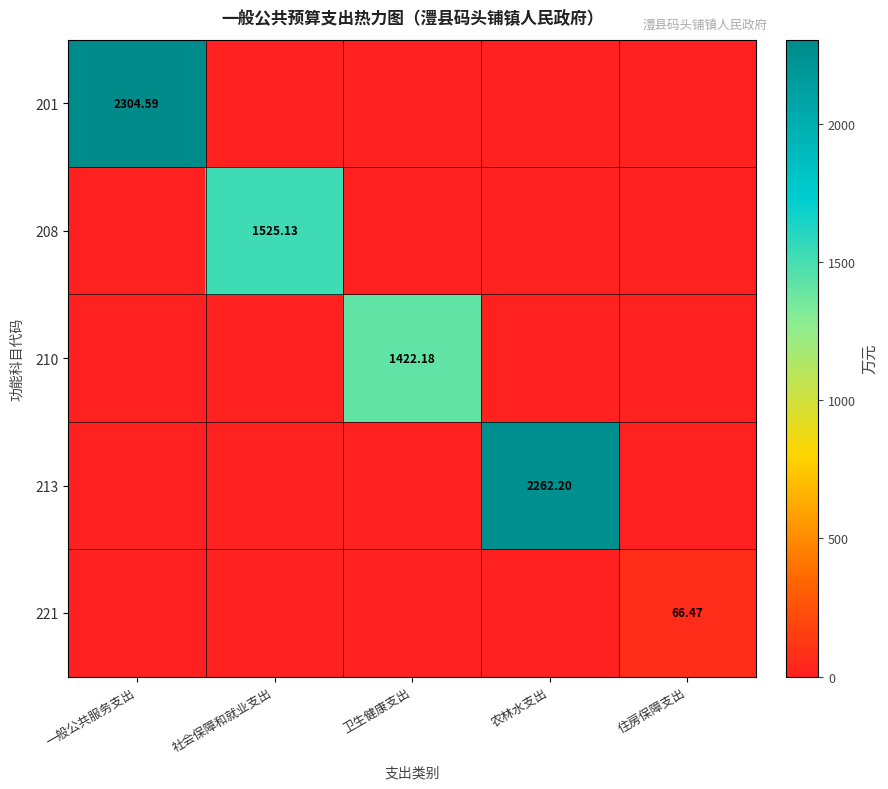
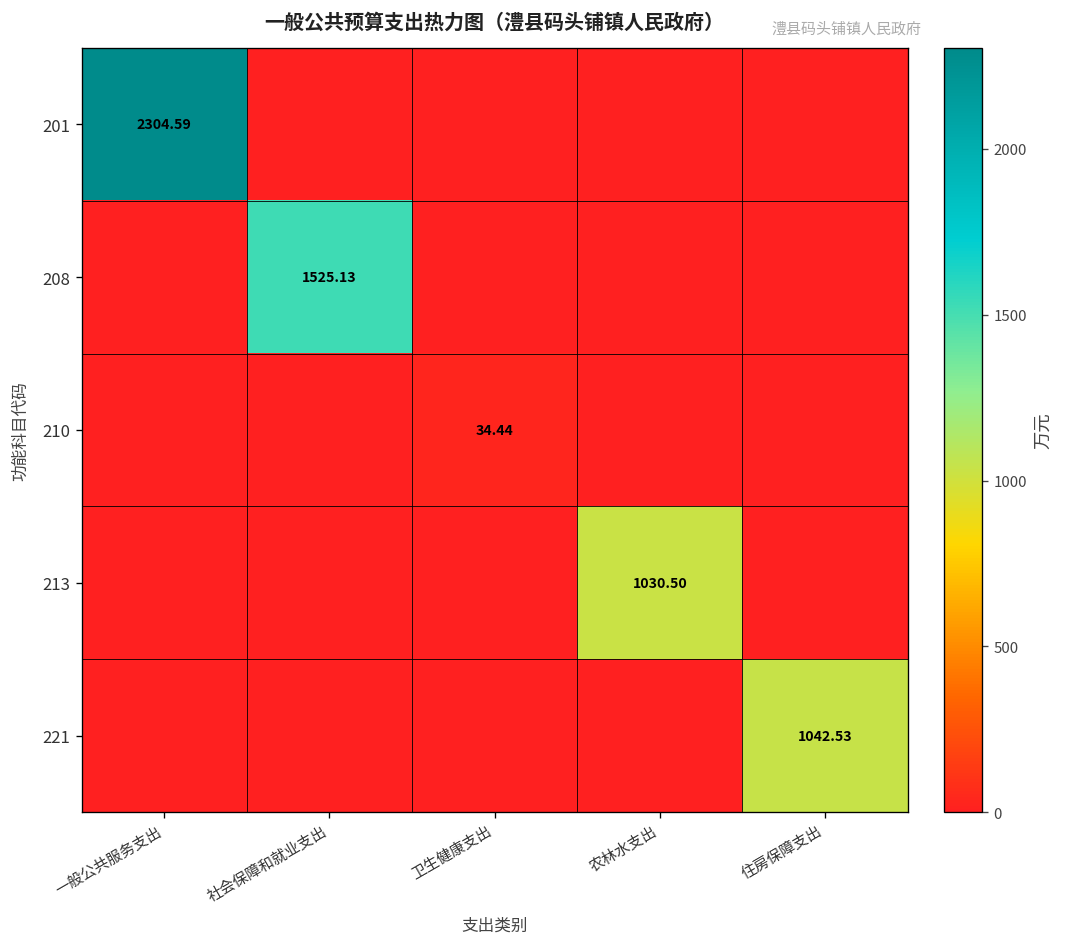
210, 卫生健康支出: 1422.18 -> 34.44
213, 农林水支出: 2262.20 -> 1030.50
221, 住房保障支出: 66.47 -> 1042.53
